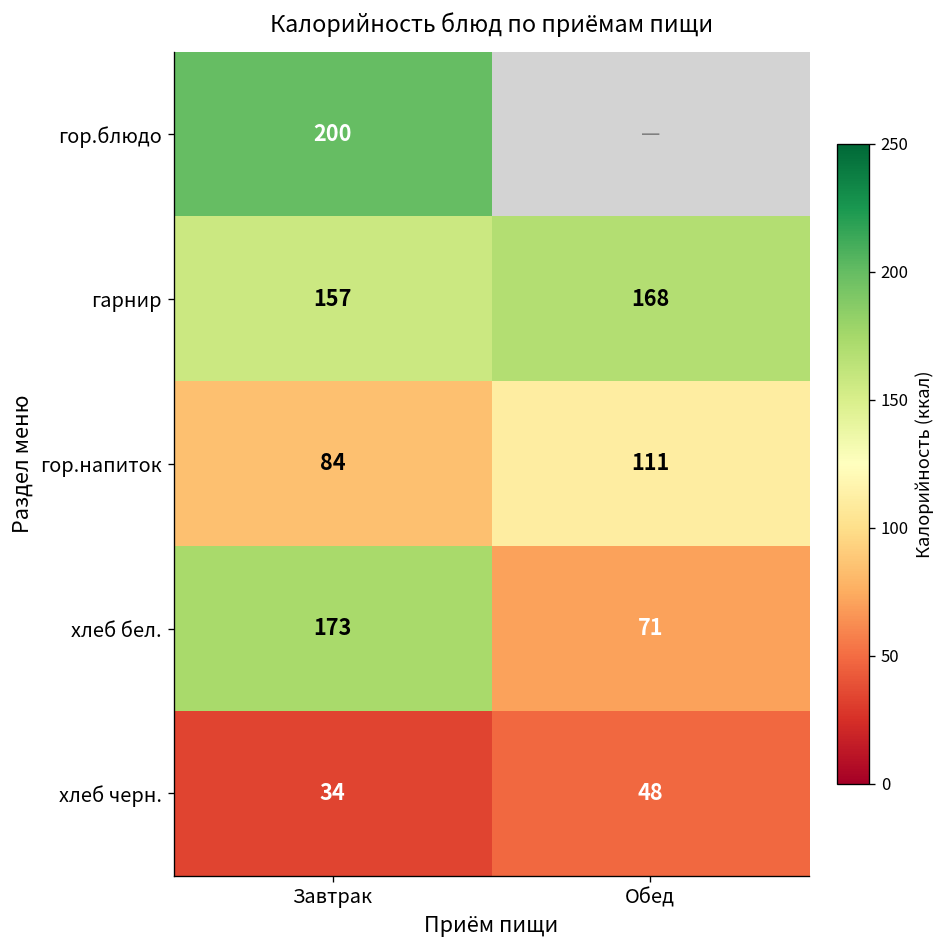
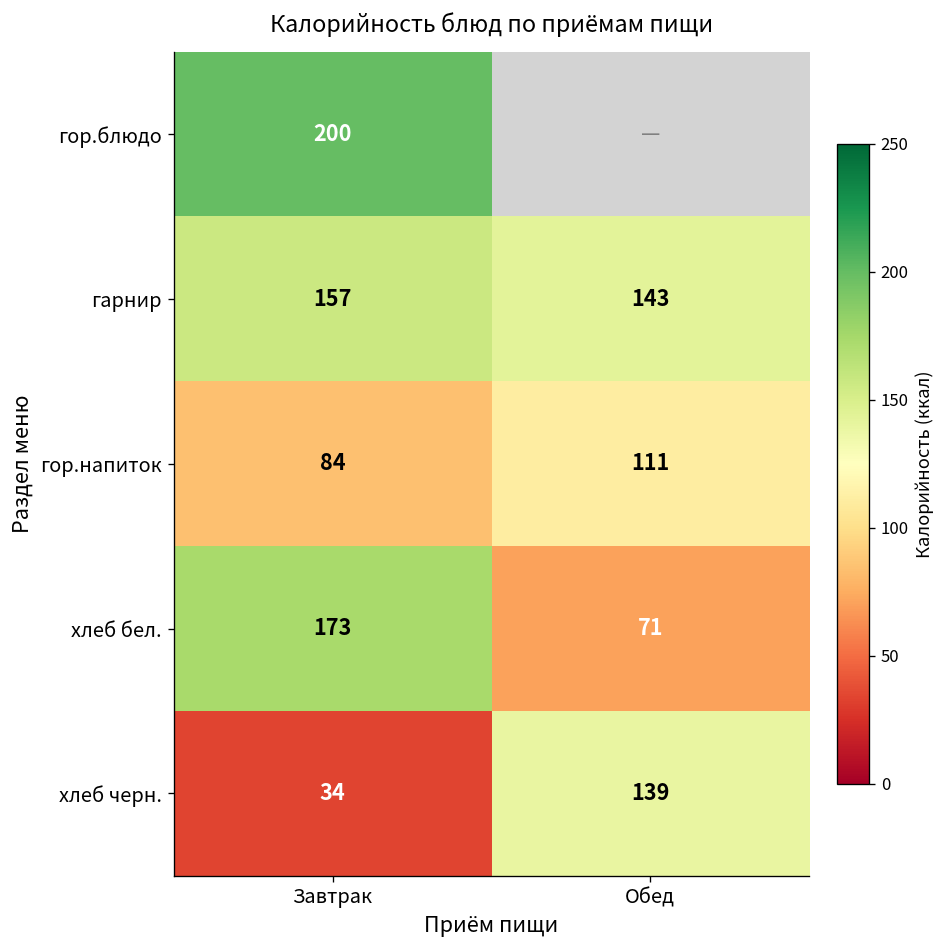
гарнир, Обед: 168 -> 143
хлеб черн., Обед: 48 -> 139
